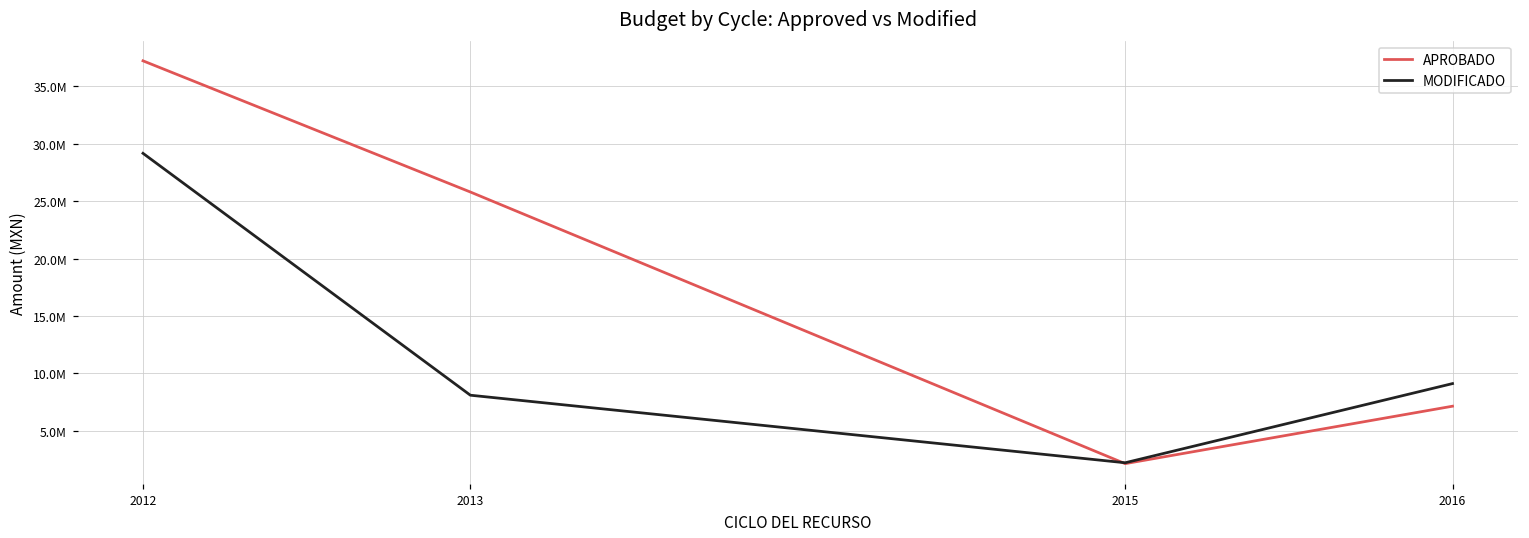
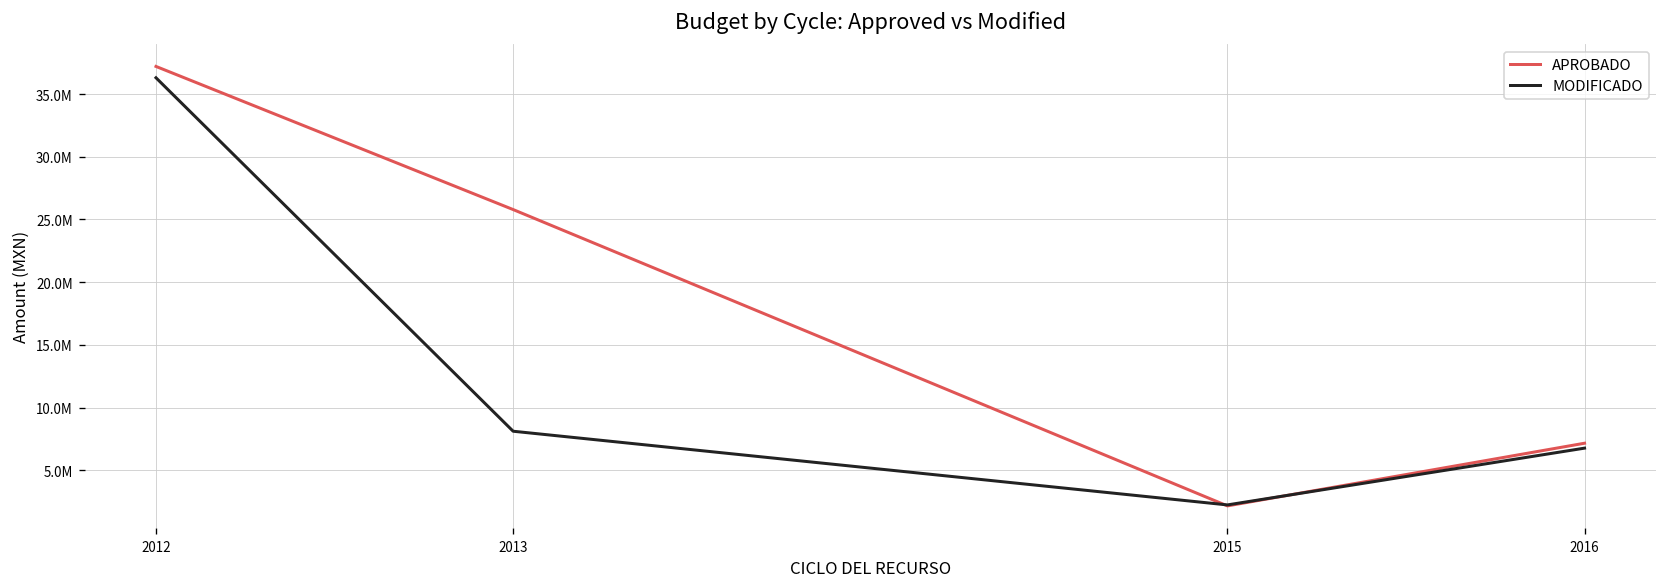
MODIFICADO, 2012: 29200000 -> 36300000
MODIFICADO, 2016: 9100000 -> 6800000
